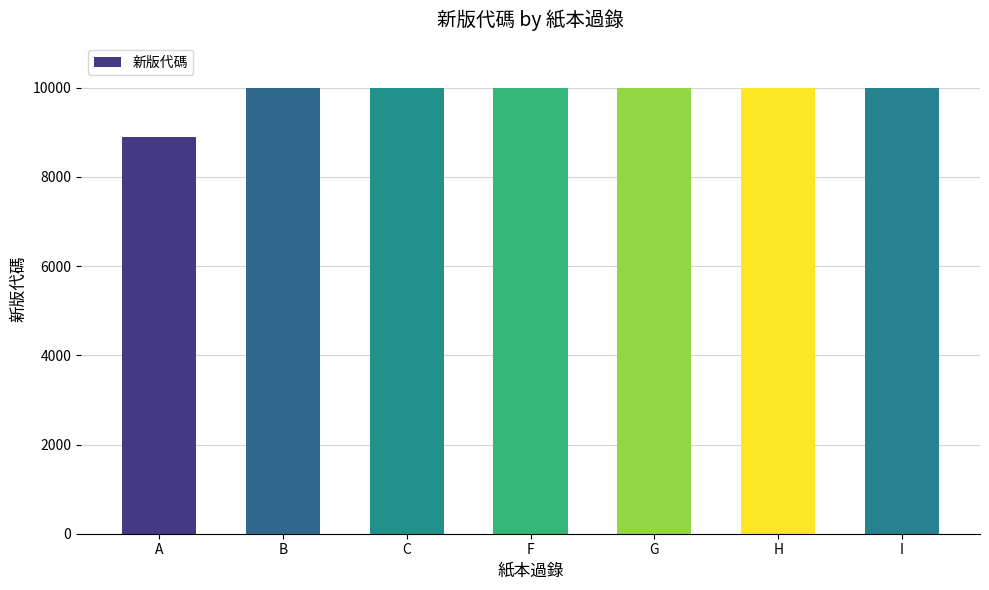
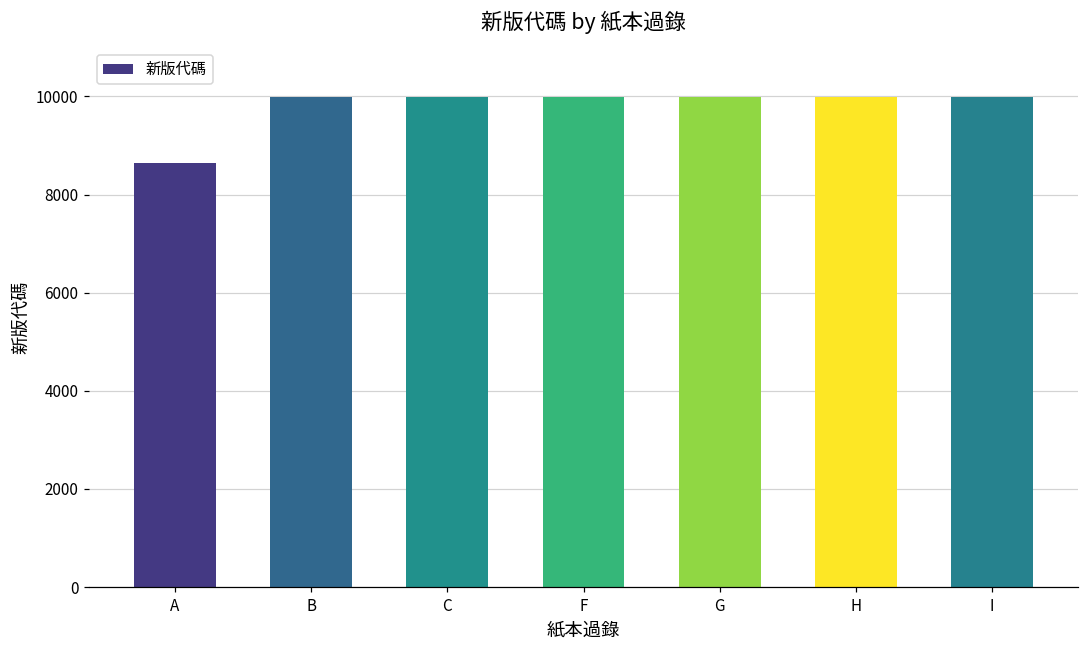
A: 8900 -> 8600
